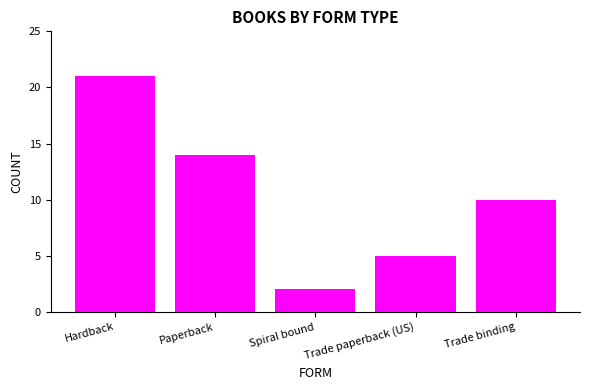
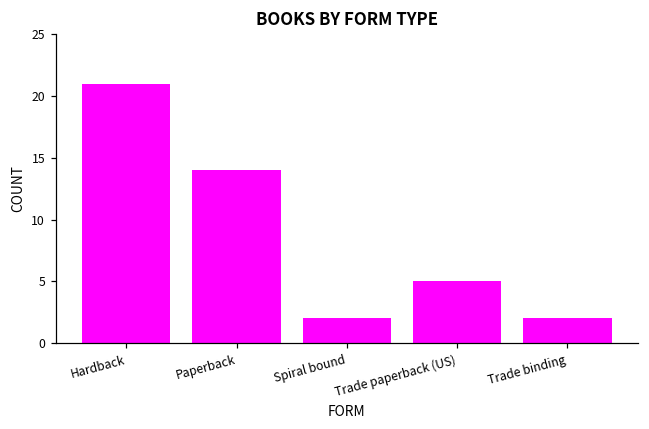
Trade binding: 10 -> 2
